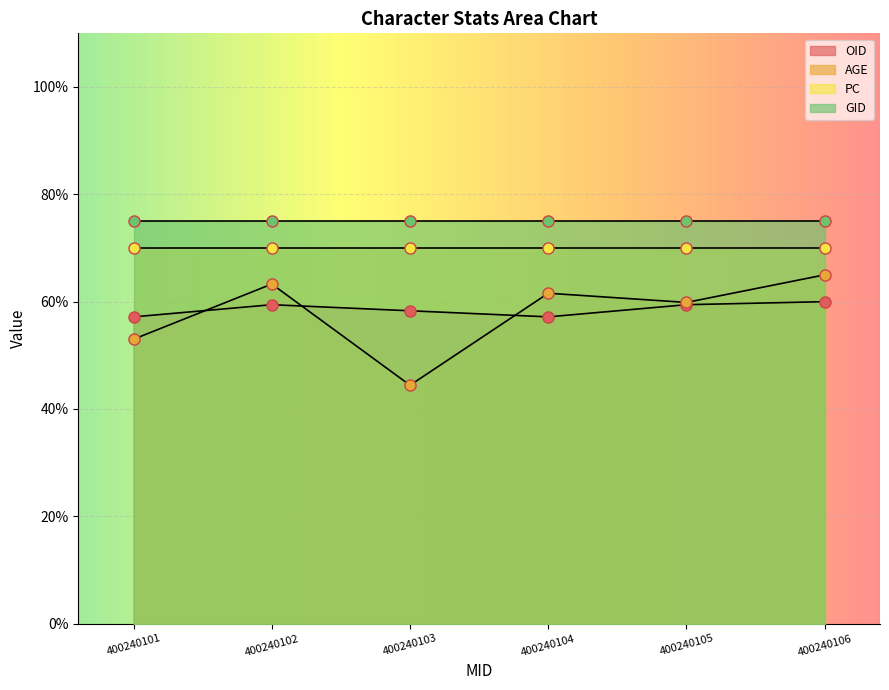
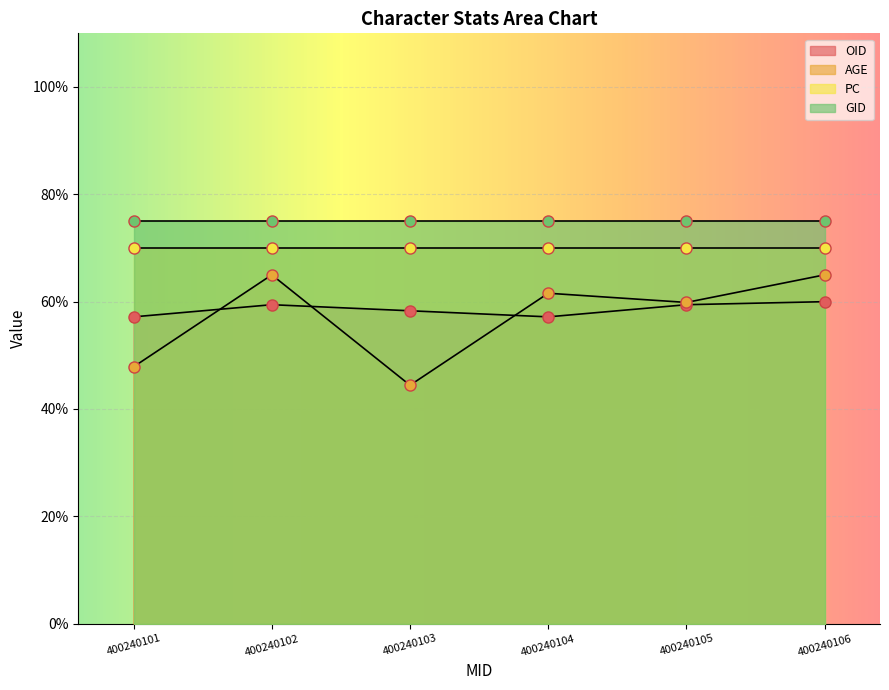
AGE, 400240101: 53% -> 48%
AGE, 400240102: 63% -> 65%
